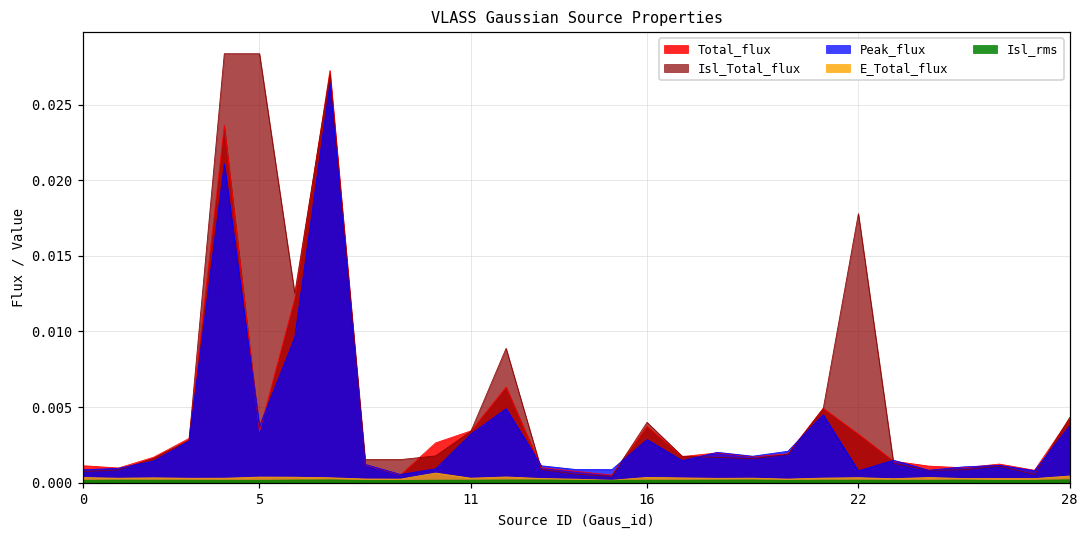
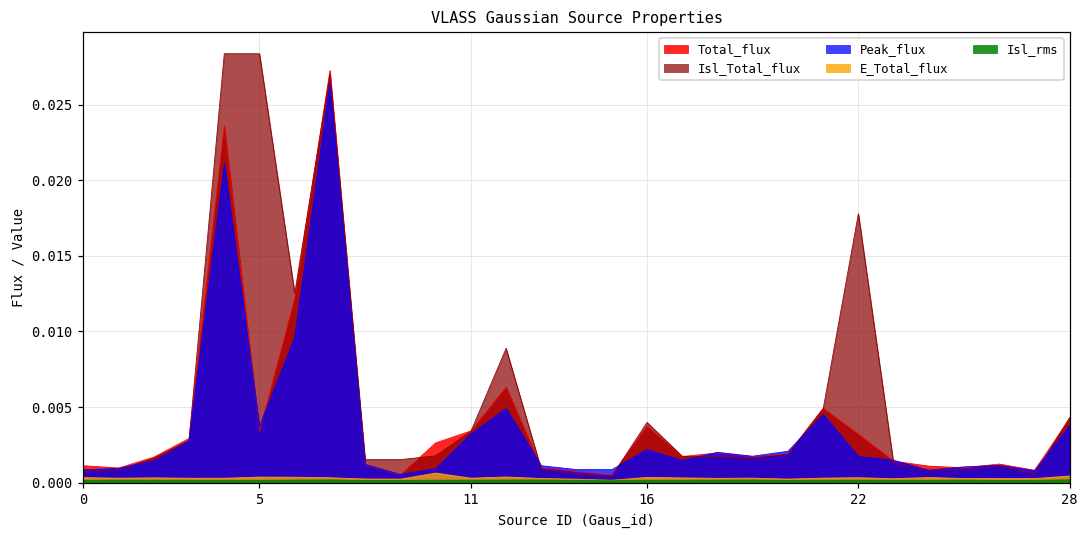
Peak_flux, 16: 0.0028 -> 0.0022
Peak_flux, 22: 0.0008 -> 0.0017
